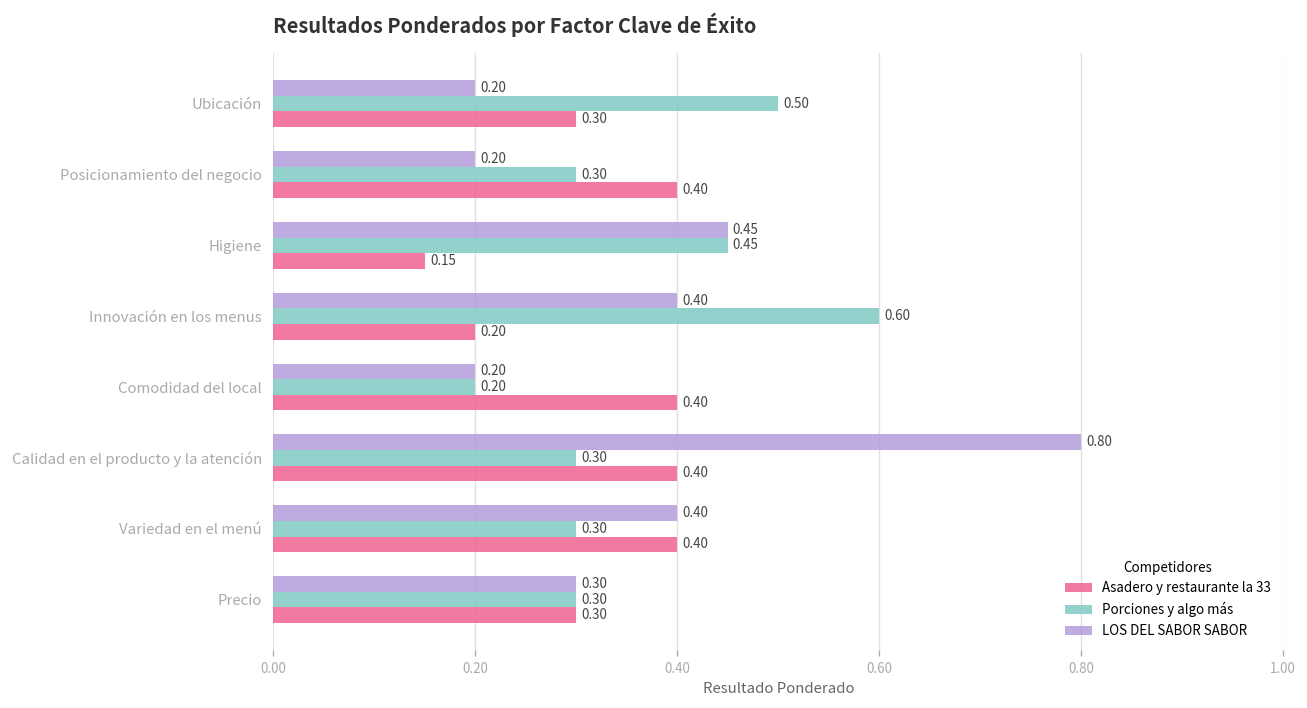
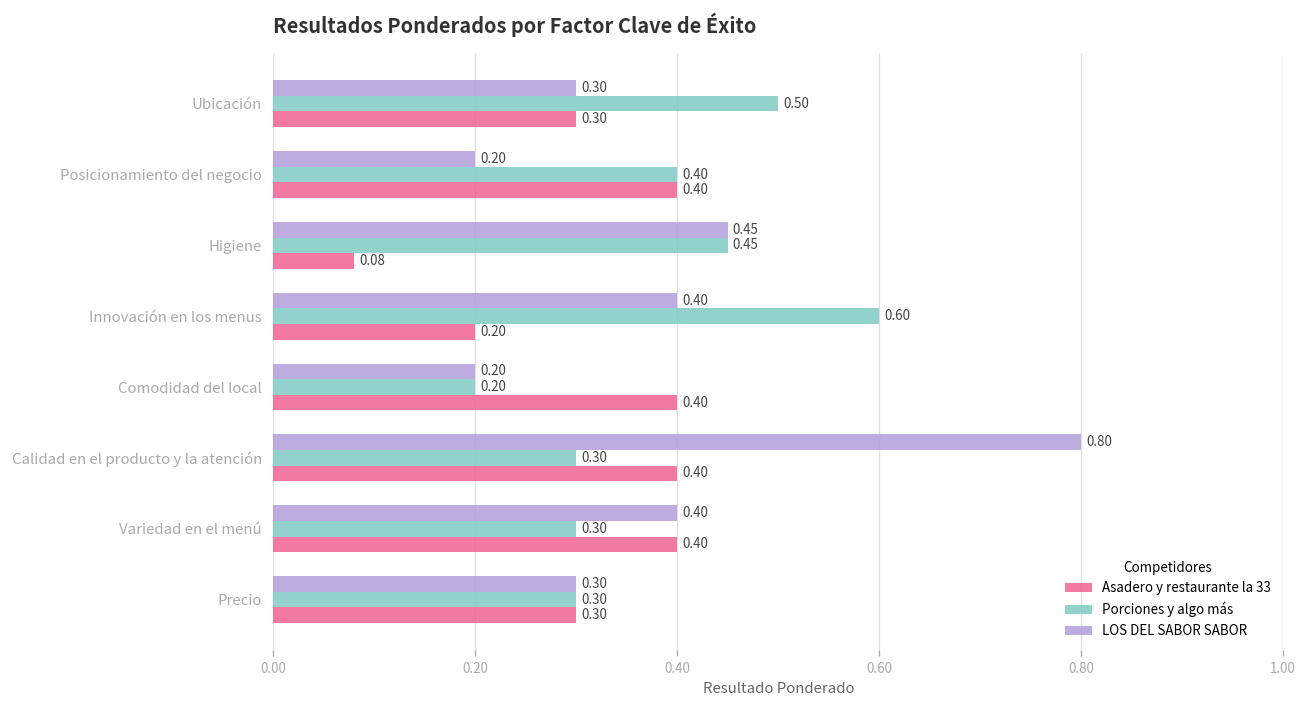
LOS DEL SABOR SABOR, Ubicación: 0.20 -> 0.30
Porciones y algo más, Posicionamiento del negocio: 0.30 -> 0.40
Asadero y restaurante la 33, Higiene: 0.15 -> 0.08
